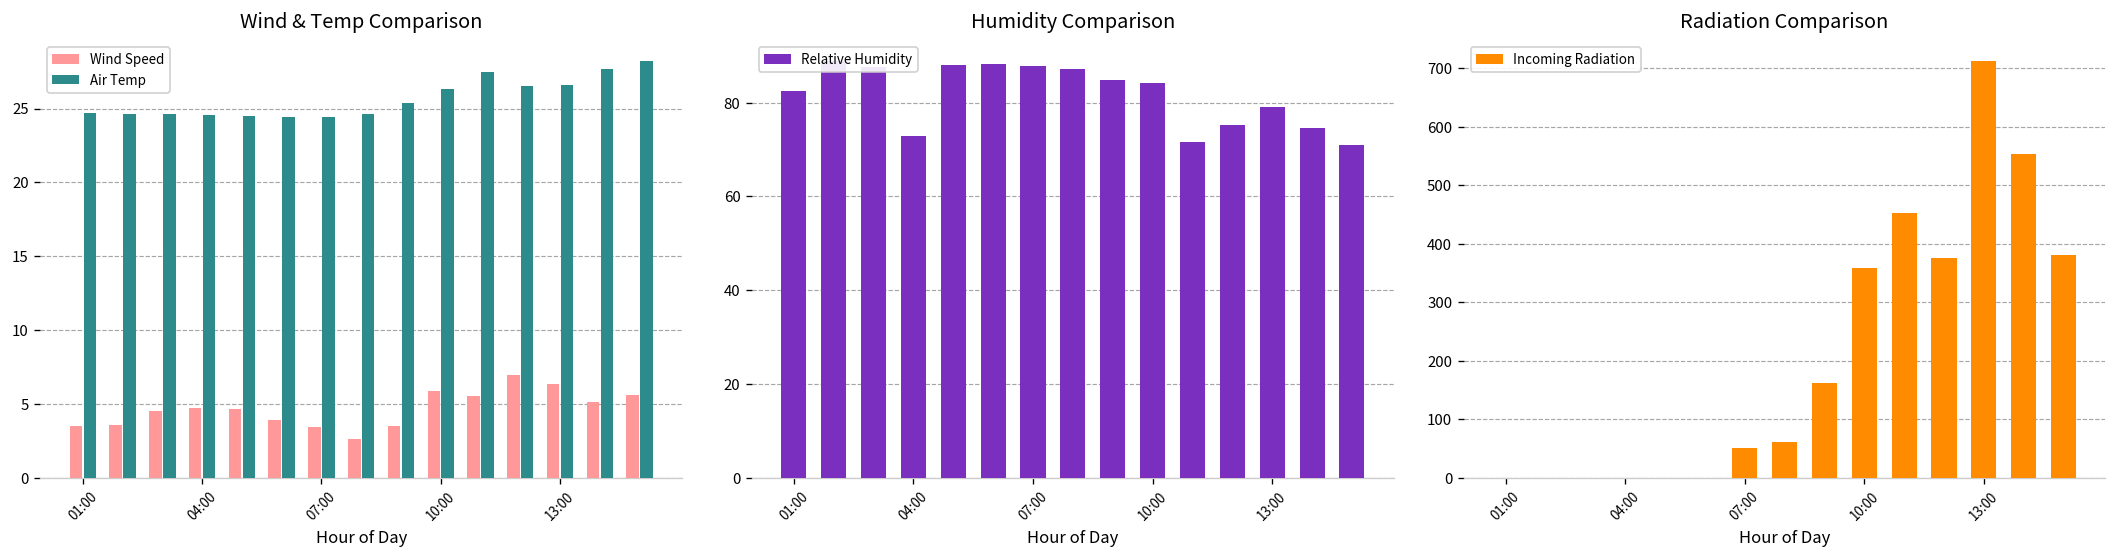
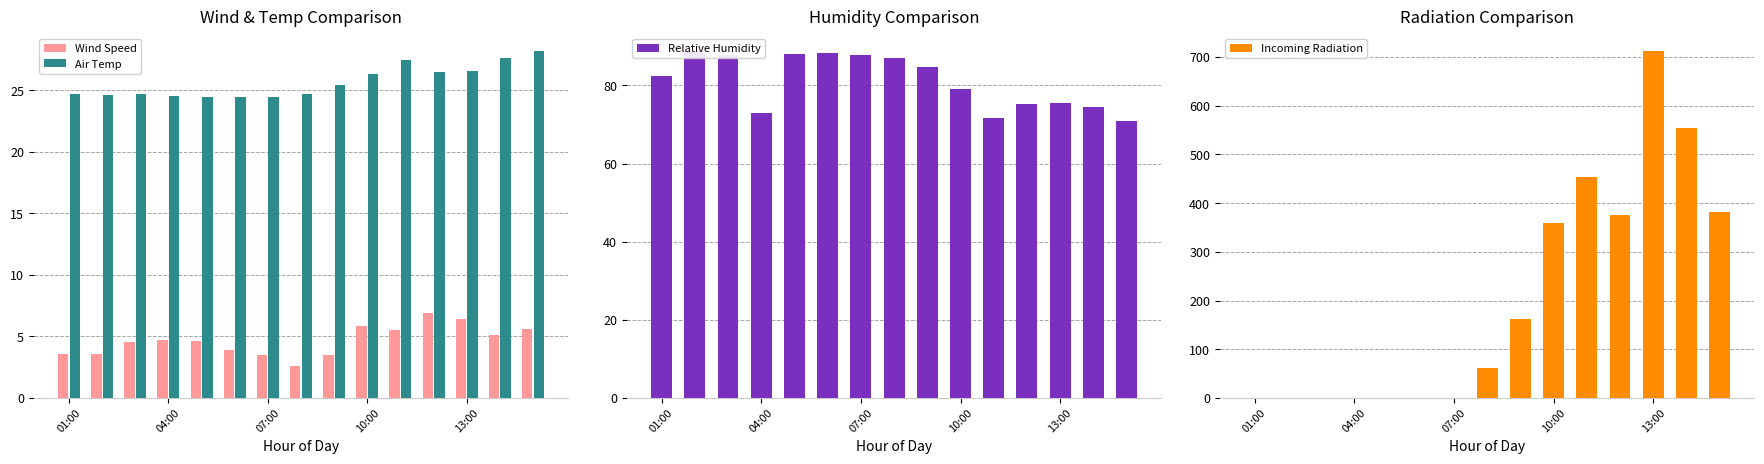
Humidity Comparison, 10:00: 84 -> 79
Humidity Comparison, 13:00: 79 -> 75
Radiation Comparison, 07:00: 50 -> 0
